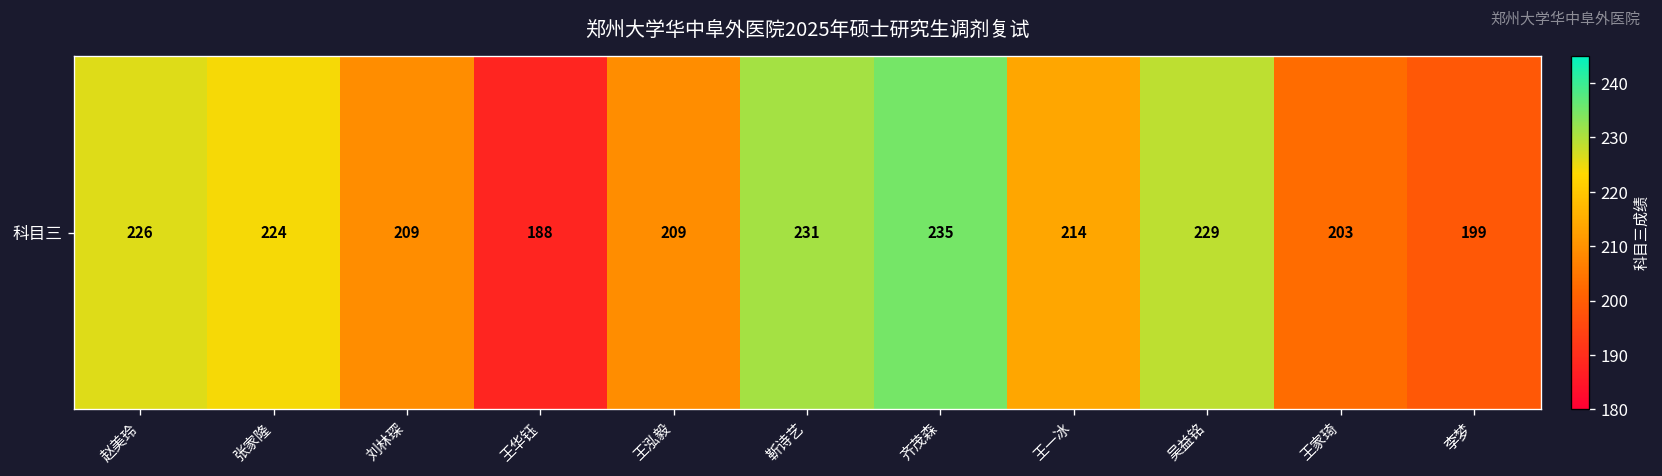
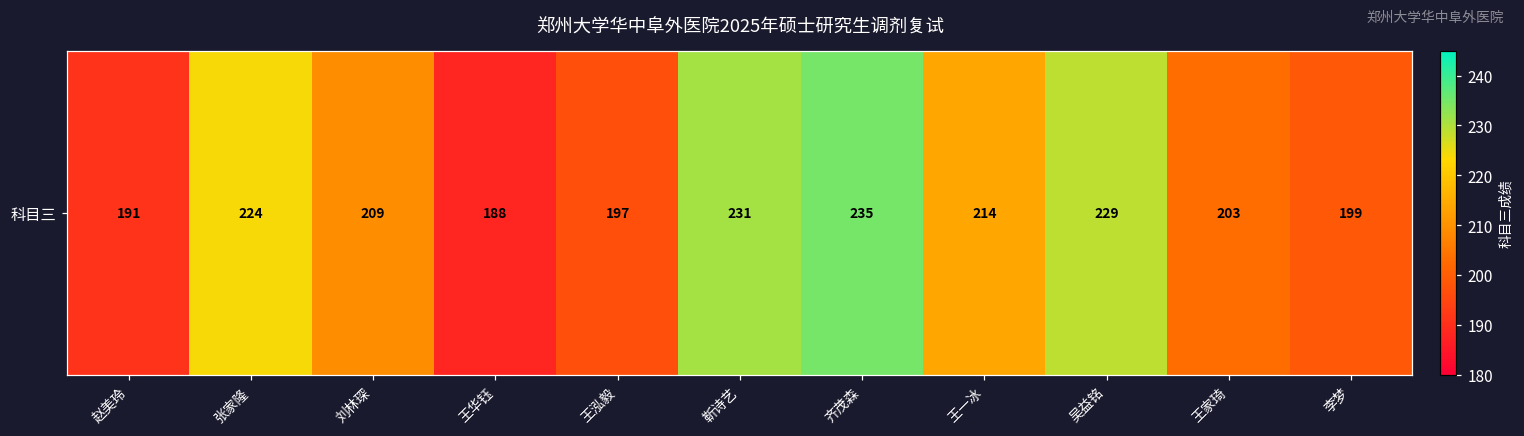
科目三, 赵美玲: 226 -> 191
科目三, 王泓毅: 209 -> 197
